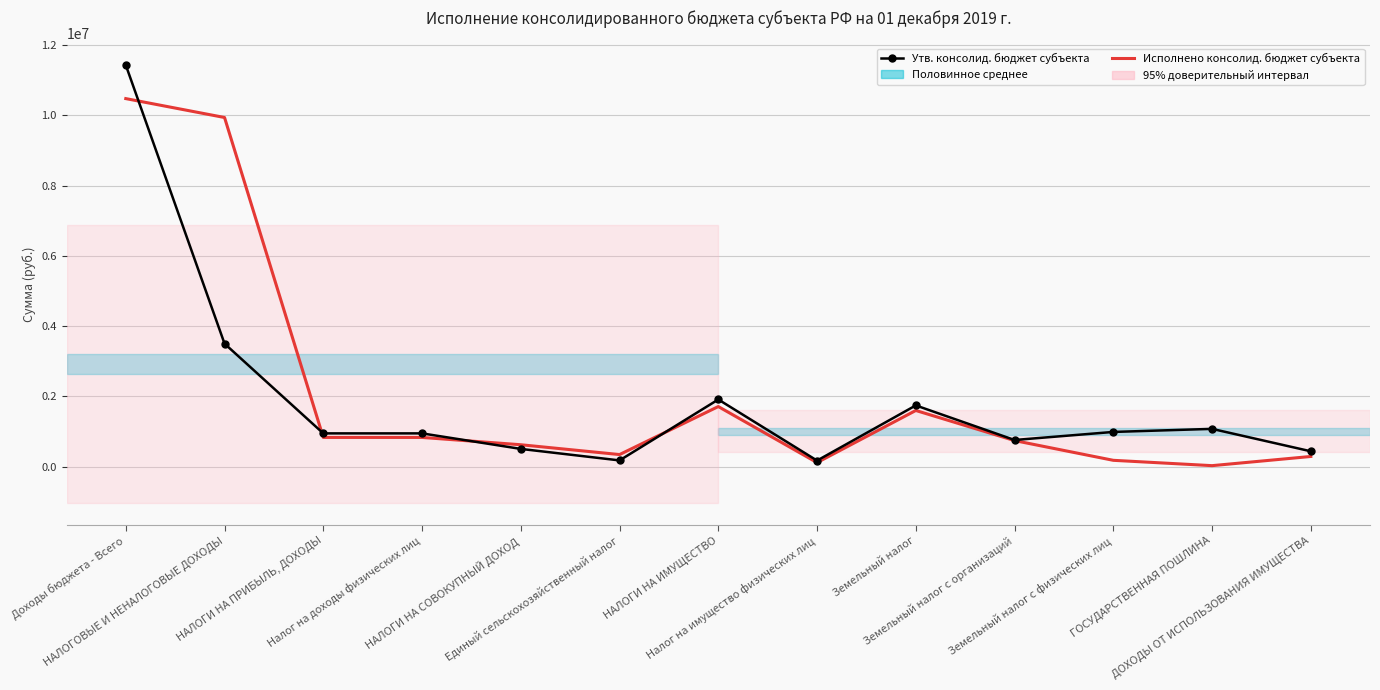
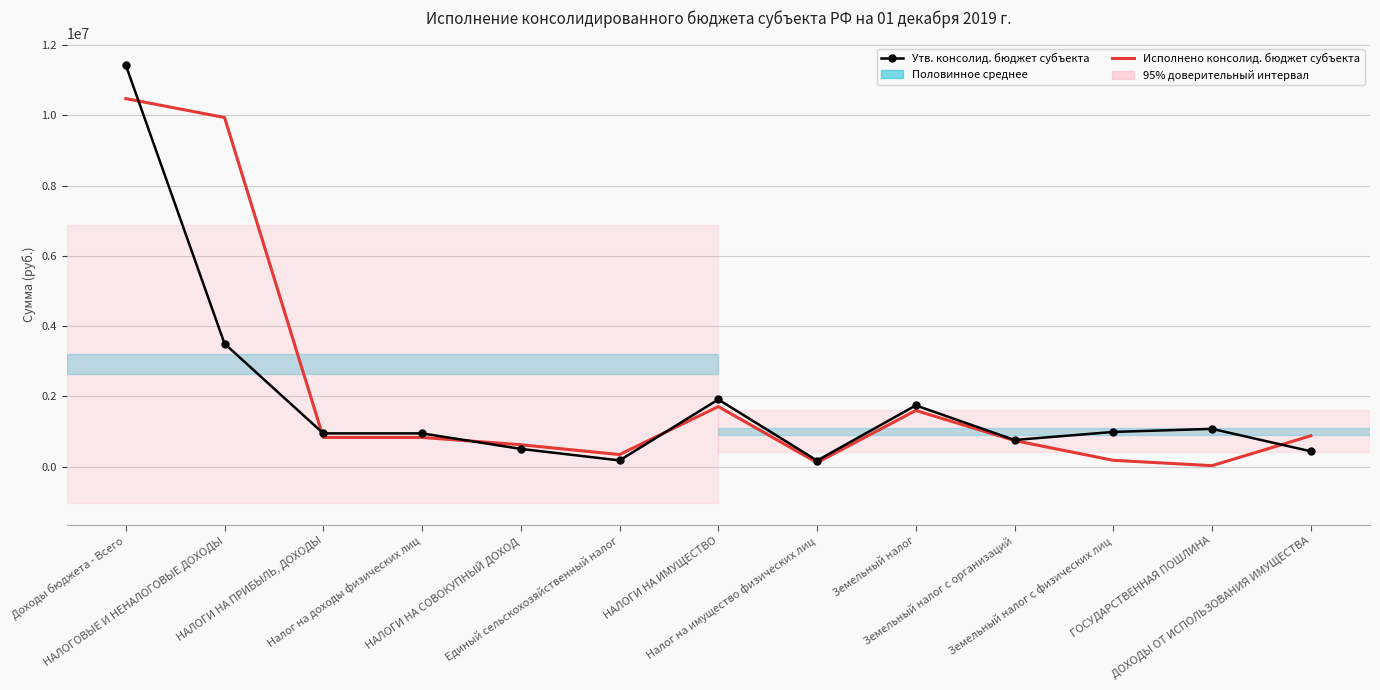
Исполнено консолид. бюджет субъекта, ДОХОДЫ ОТ ИСПОЛЬЗОВАНИЯ ИМУЩЕСТВА: 300000 -> 900000
